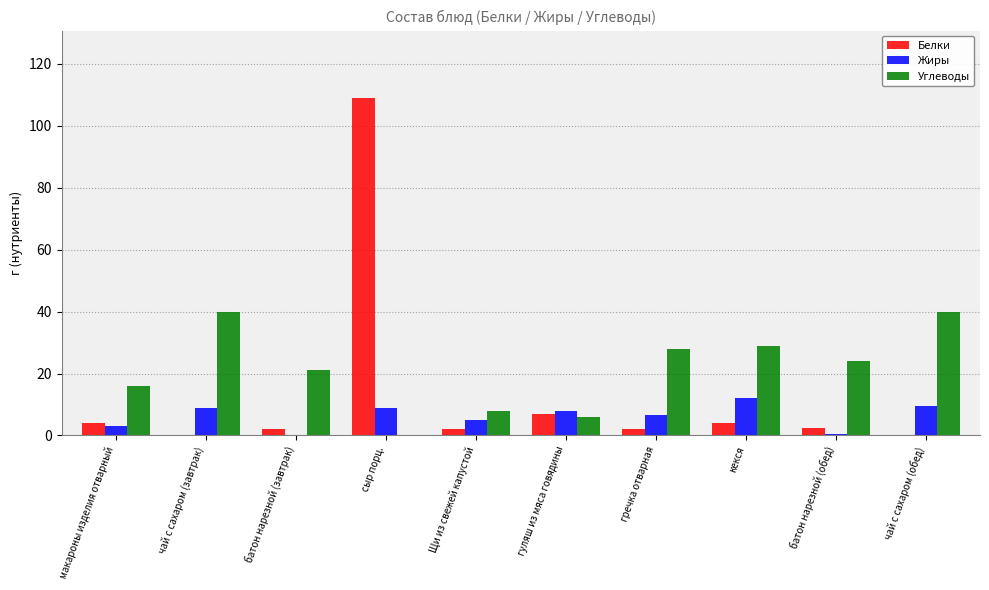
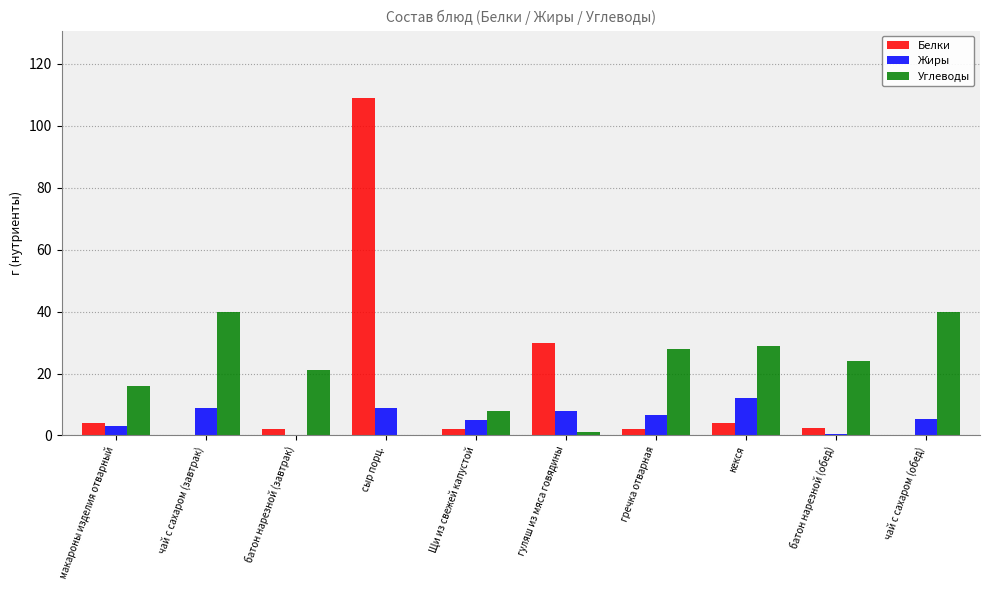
Белки, гуляш из мяса говядины: 7 -> 30
Углеводы, гуляш из мяса говядины: 6 -> 1
Жиры, чай с сахаром (обед): 9 -> 5
